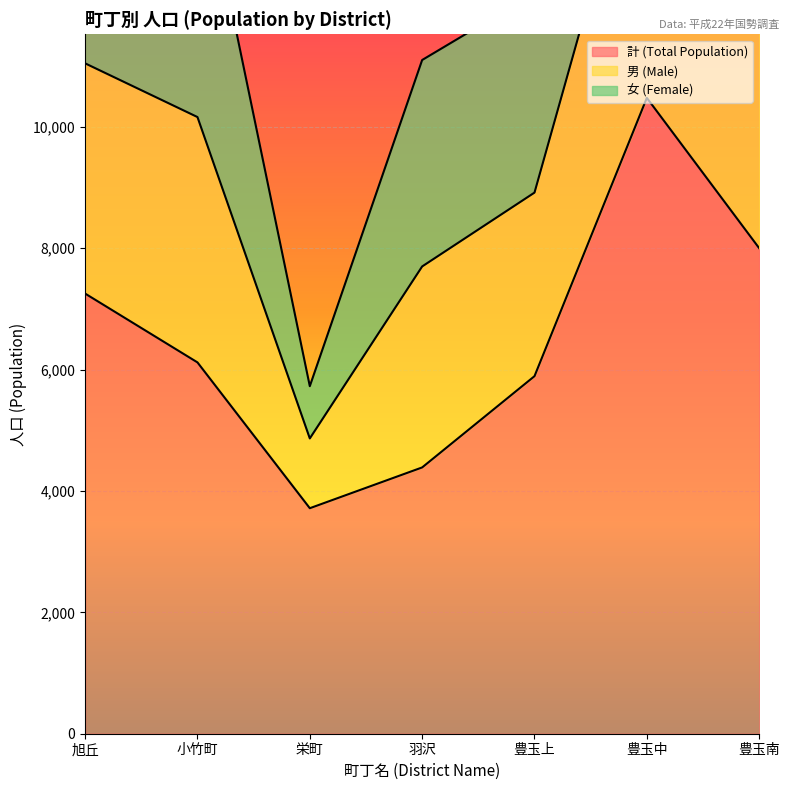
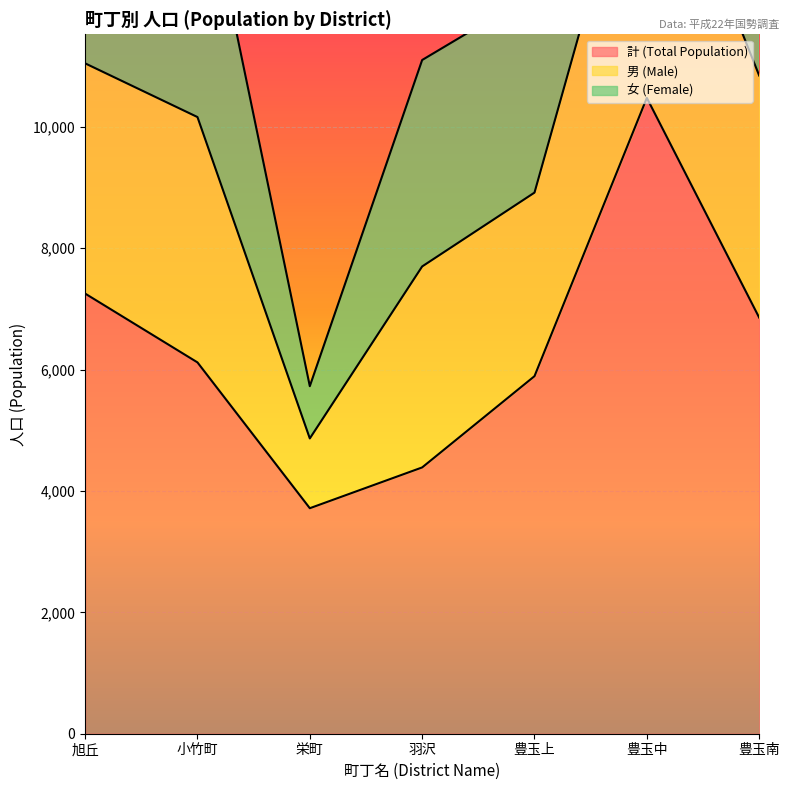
計 (Total Population), 豊玉南: 8,000 -> 6,900
